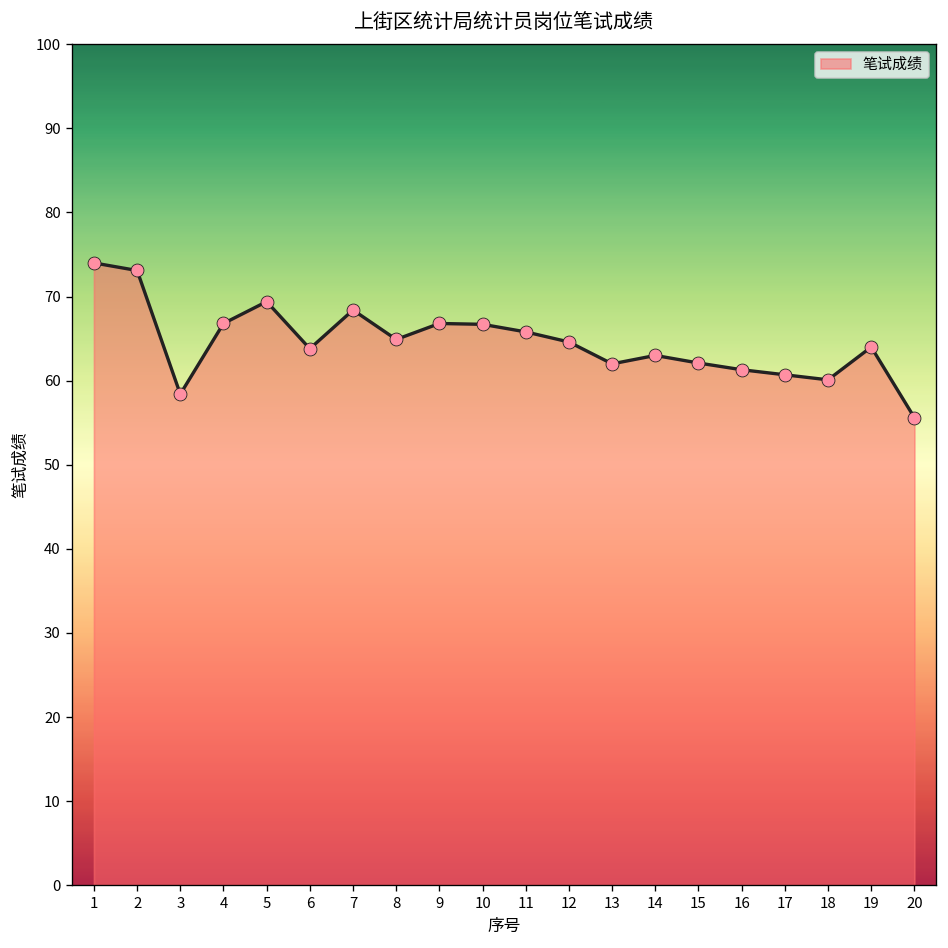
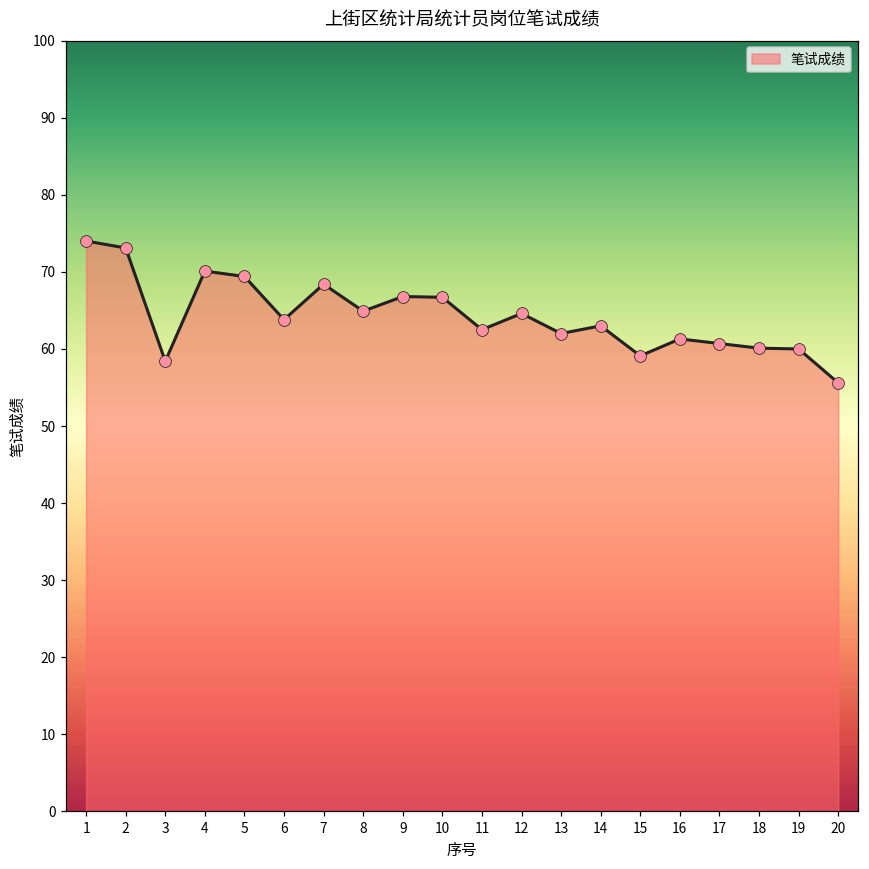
4: 67 -> 70
11: 66 -> 63
15: 62 -> 59
19: 64 -> 60
